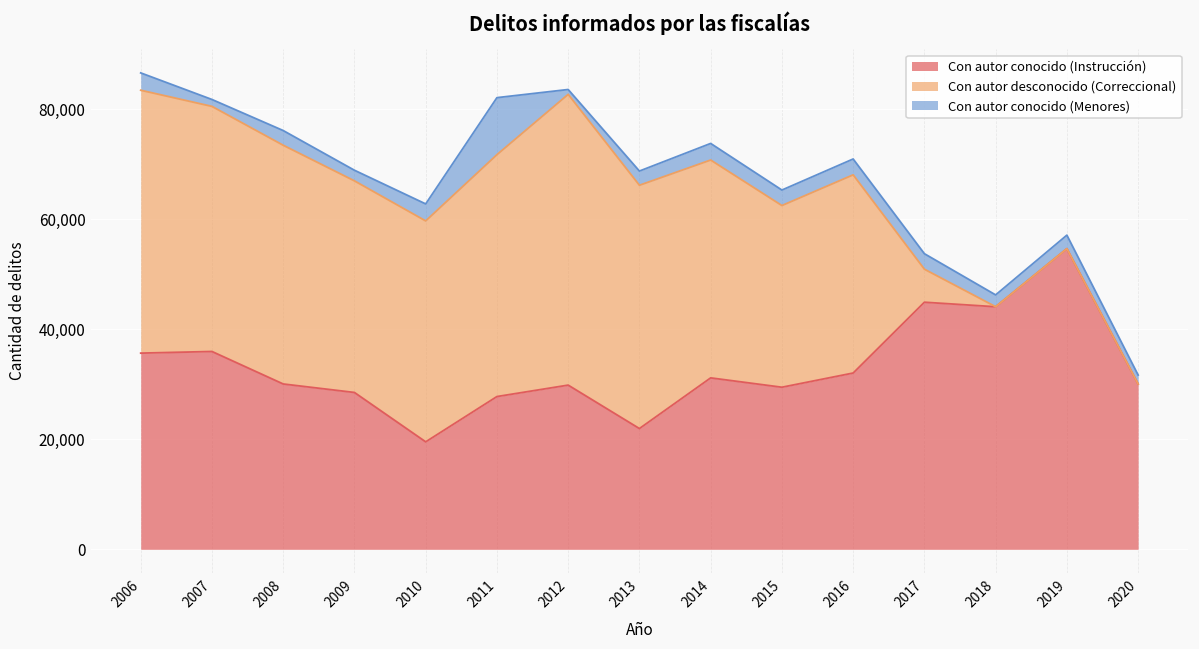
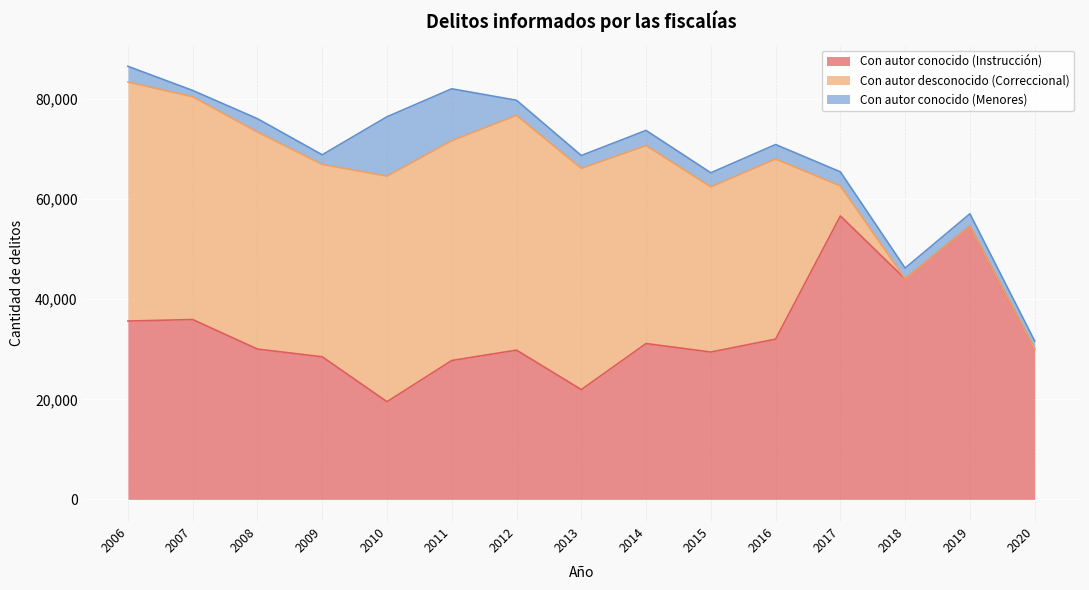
Con autor desconocido (Correccional), 2010: 40,000 -> 45,000
Con autor conocido (Menores), 2010: 3,000 -> 12,000
Con autor desconocido (Correccional), 2012: 53,000 -> 47,000
Con autor conocido (Menores), 2012: 1,000 -> 3,000
Con autor conocido (Instrucción), 2017: 45,000 -> 57,000
